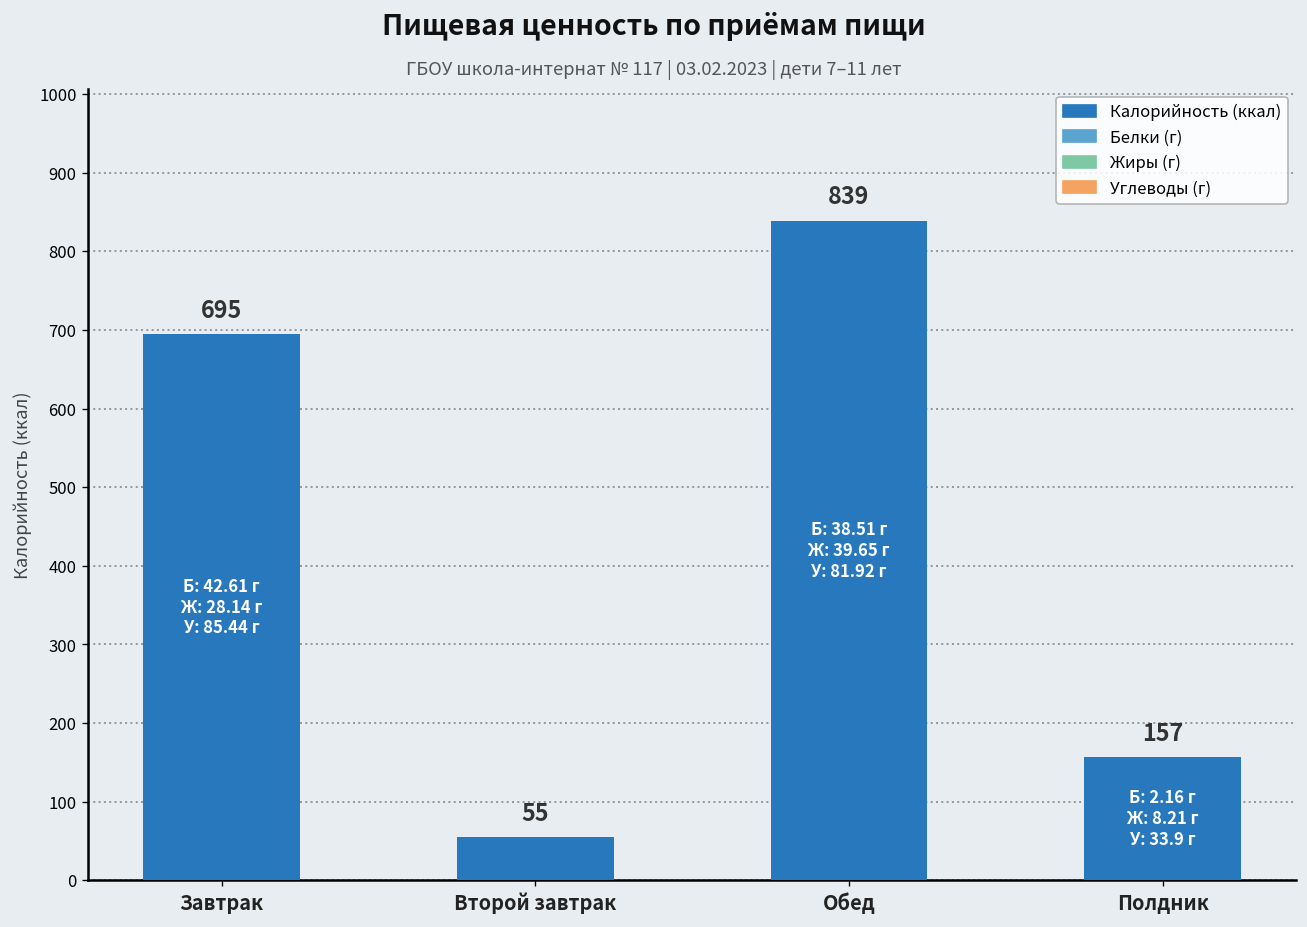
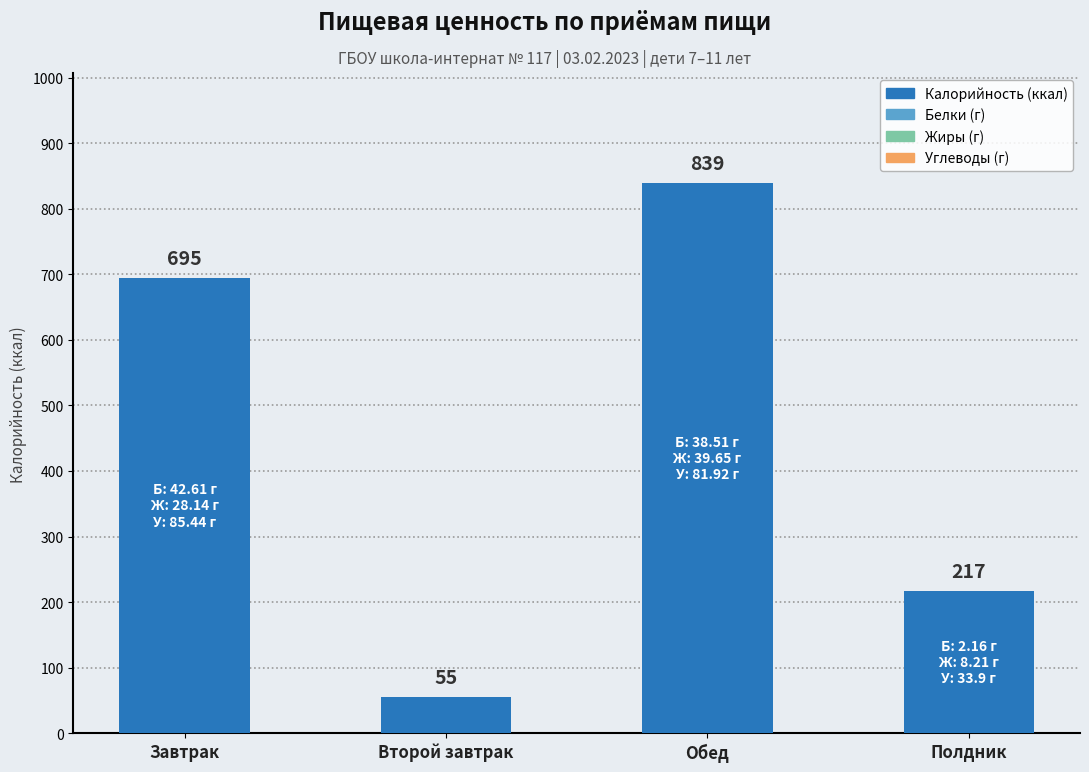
Полдник: 157 -> 217
